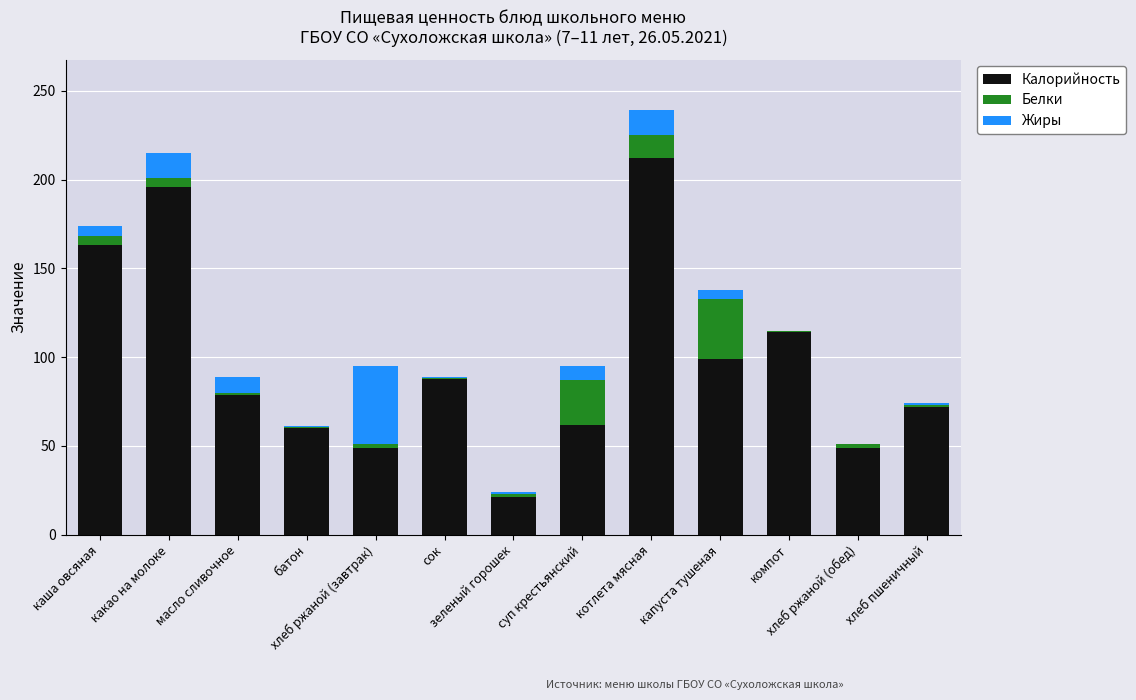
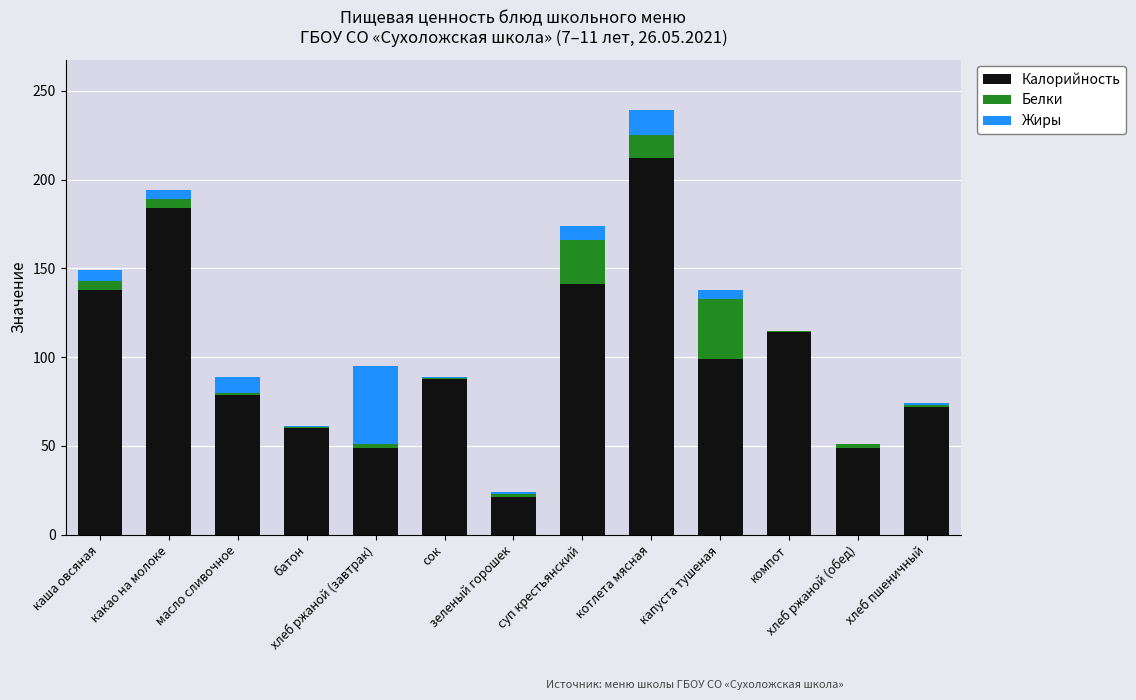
Калорийность, каша овсяная: 163 -> 138
Калорийность, какао на молоке: 196 -> 184
Жиры, какао на молоке: 14 -> 5
Калорийность, суп крестьянский: 62 -> 141
